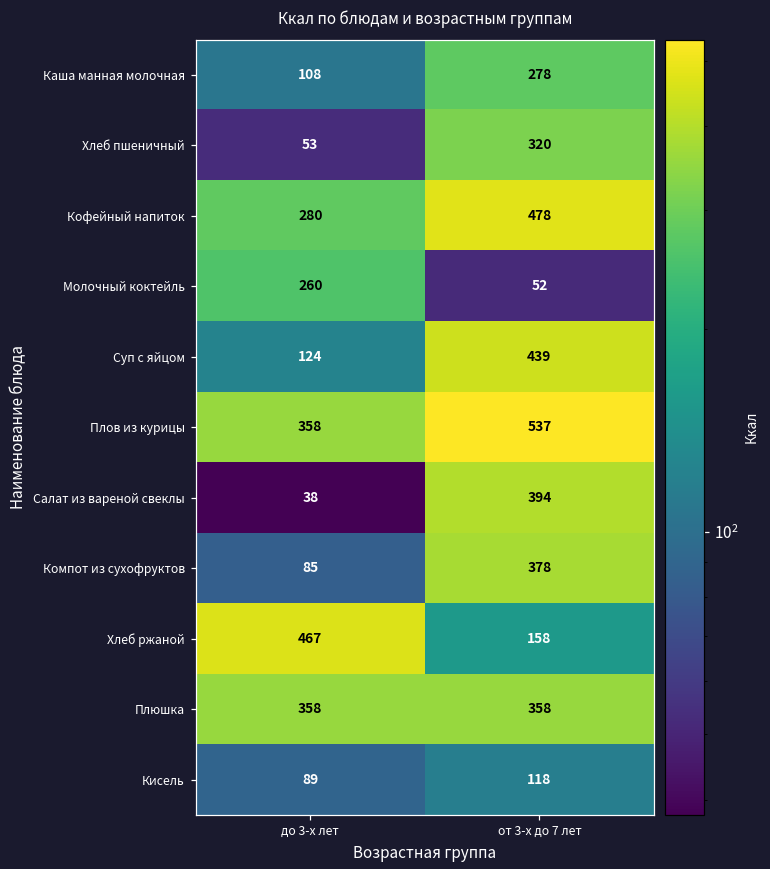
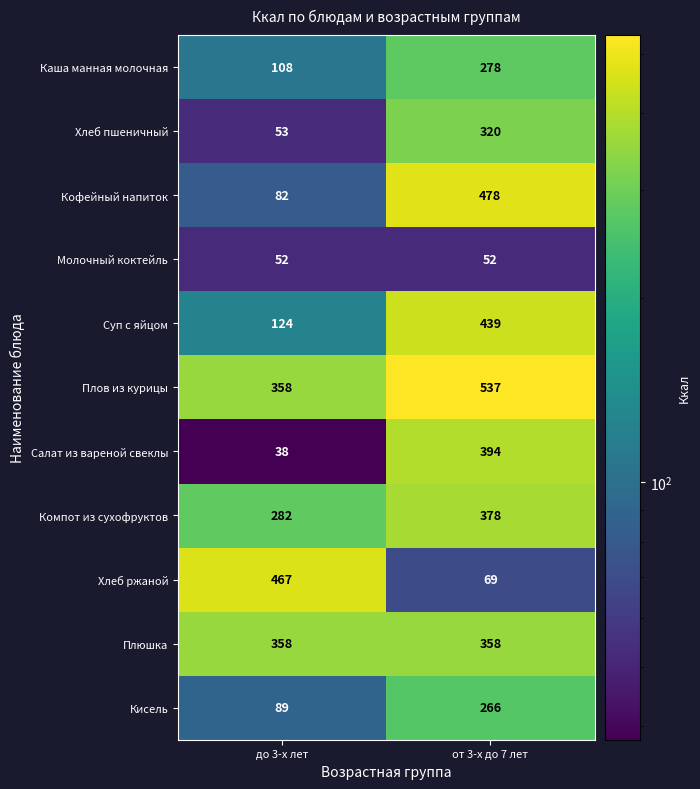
Кофейный напиток, до 3-х лет: 280 -> 82
Молочный коктейль, до 3-х лет: 260 -> 52
Компот из сухофруктов, до 3-х лет: 85 -> 282
Хлеб ржаной, от 3-х до 7 лет: 158 -> 69
Кисель, от 3-х до 7 лет: 118 -> 266
